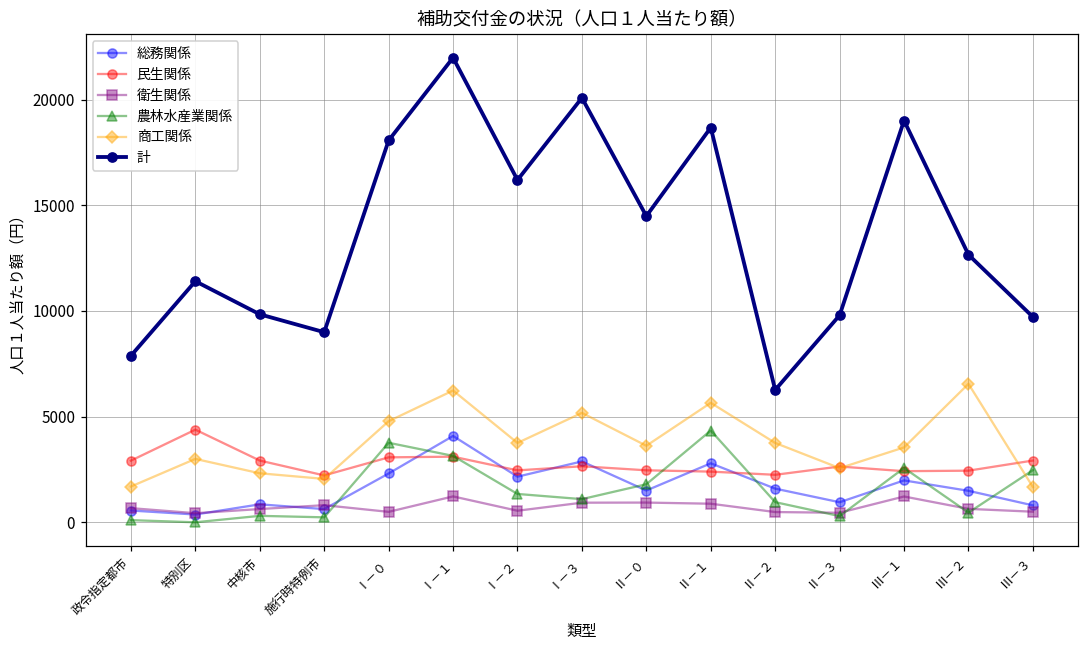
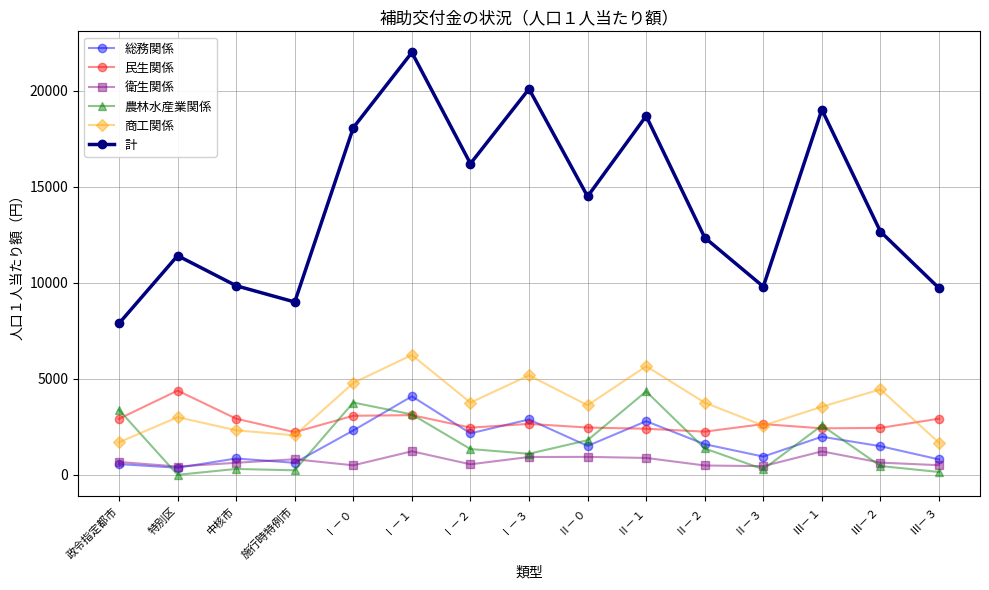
農林水産業関係, 政令指定都市: 100 -> 3400
農林水産業関係, Ⅱ－２: 1000 -> 1400
計, Ⅱ－２: 6300 -> 12300
商工関係, Ⅲ－２: 6600 -> 4400
農林水産業関係, Ⅲ－３: 2500 -> 100
